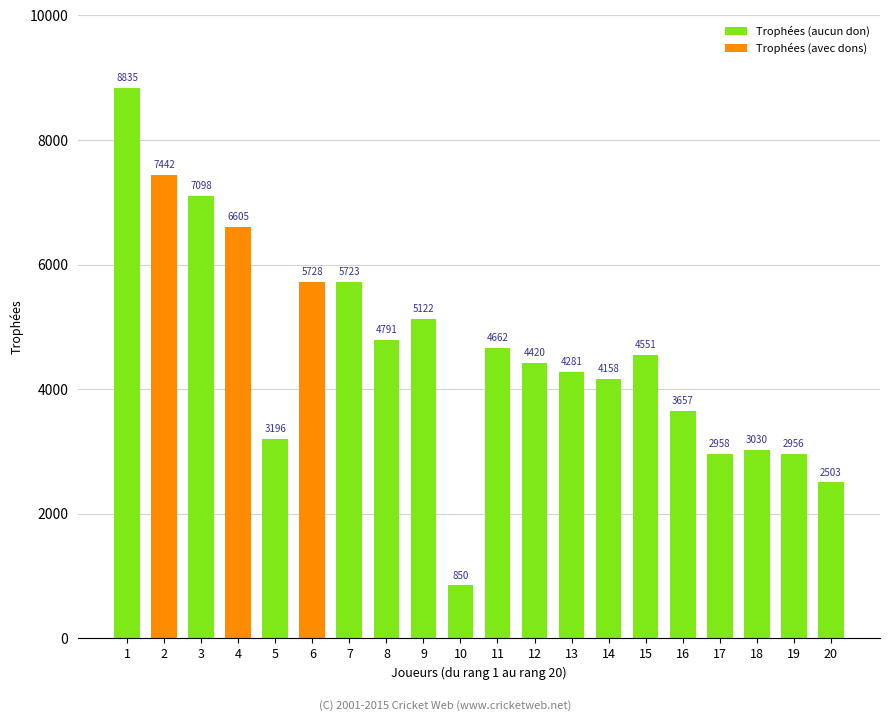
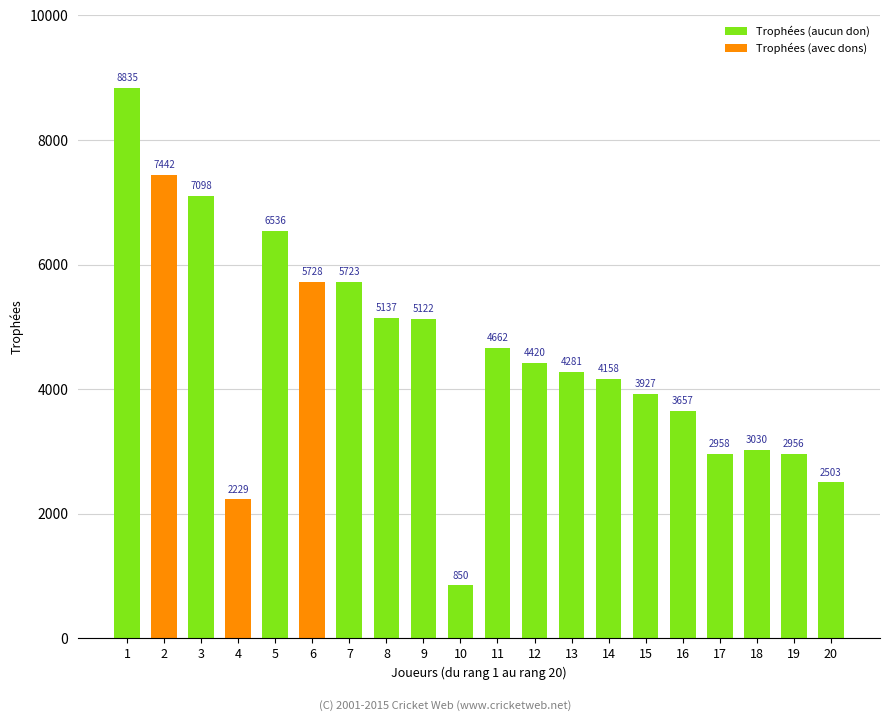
4: 6605 -> 2229
5: 3196 -> 6536
8: 4791 -> 5137
15: 4551 -> 3927
